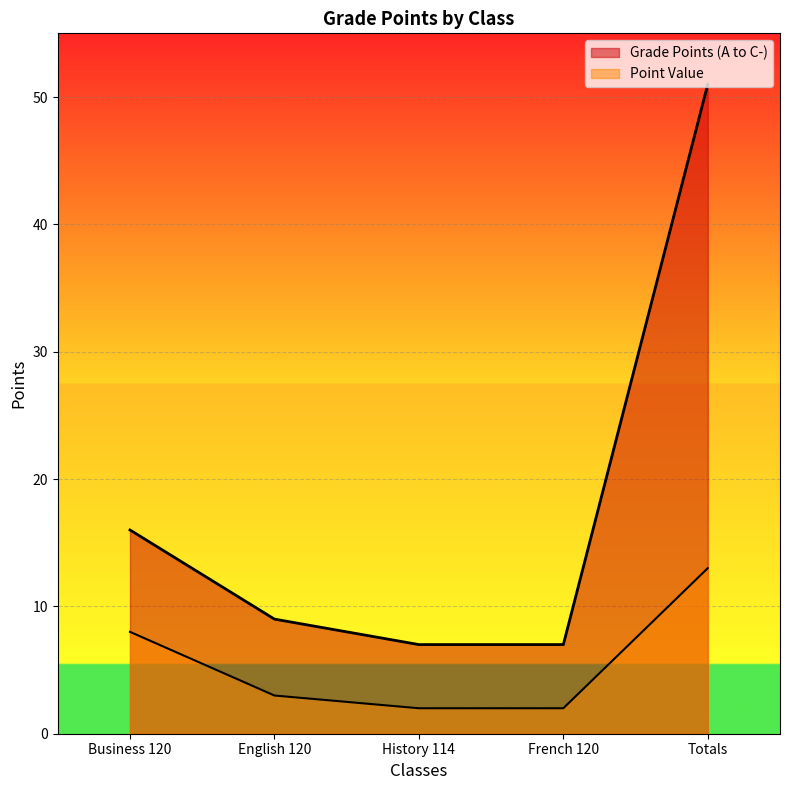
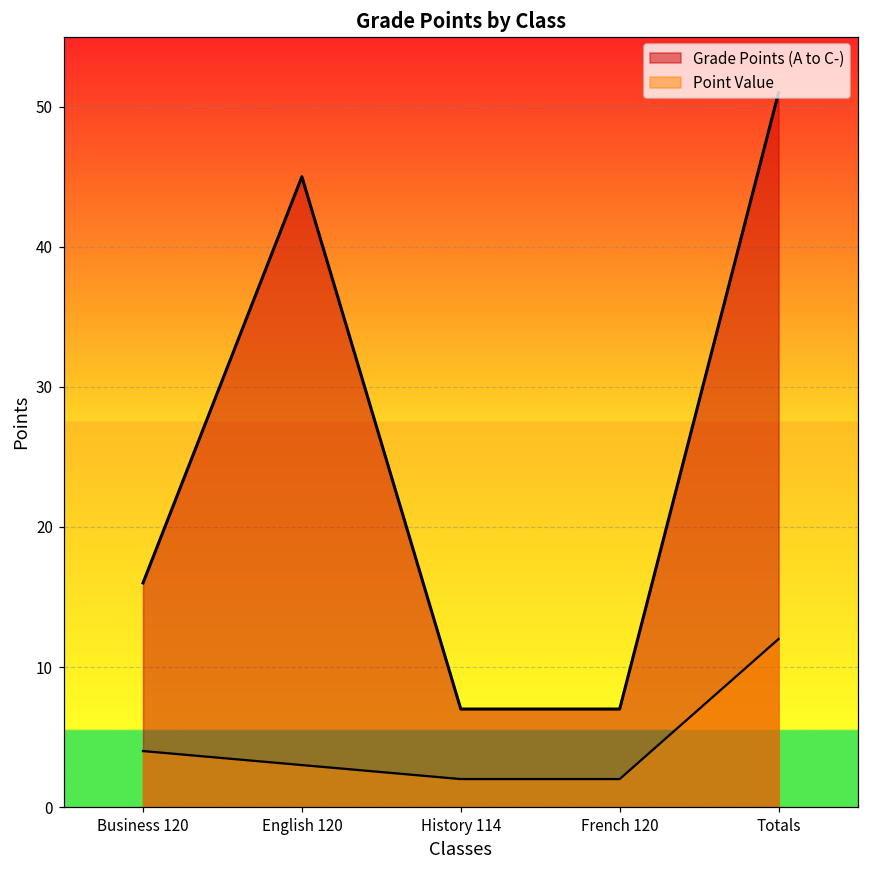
Point Value, Business 120: 8 -> 4
Grade Points (A to C-), English 120: 9 -> 45
Point Value, Totals: 13 -> 12
